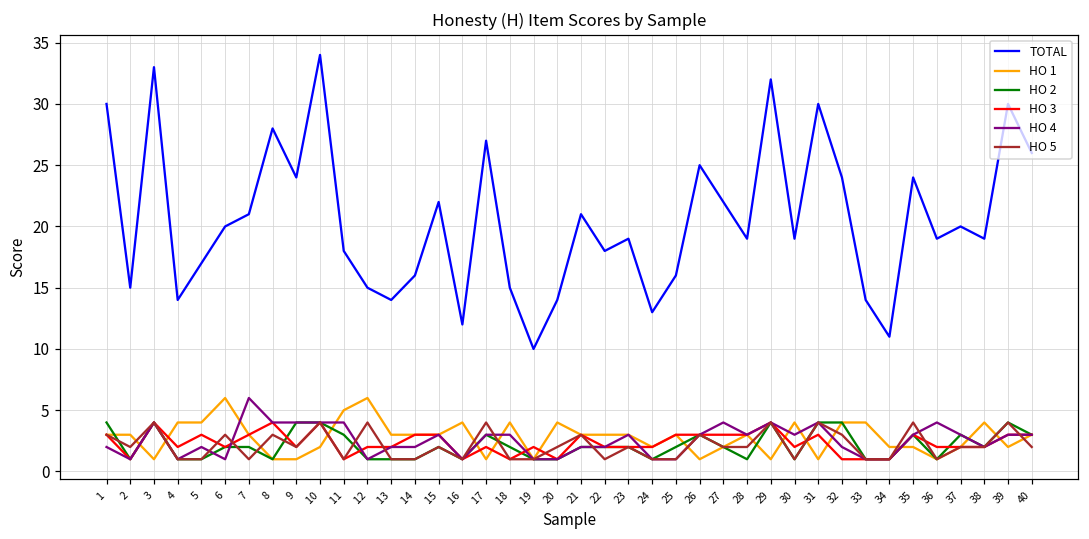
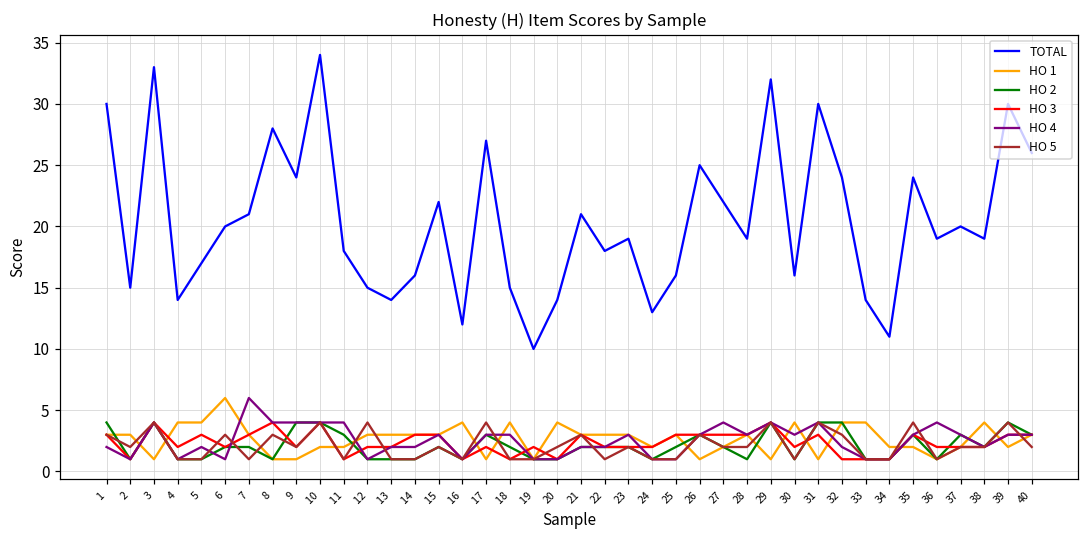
HO 1, 11: 5 -> 2
HO 1, 12: 6 -> 3
TOTAL, 30: 19 -> 16
